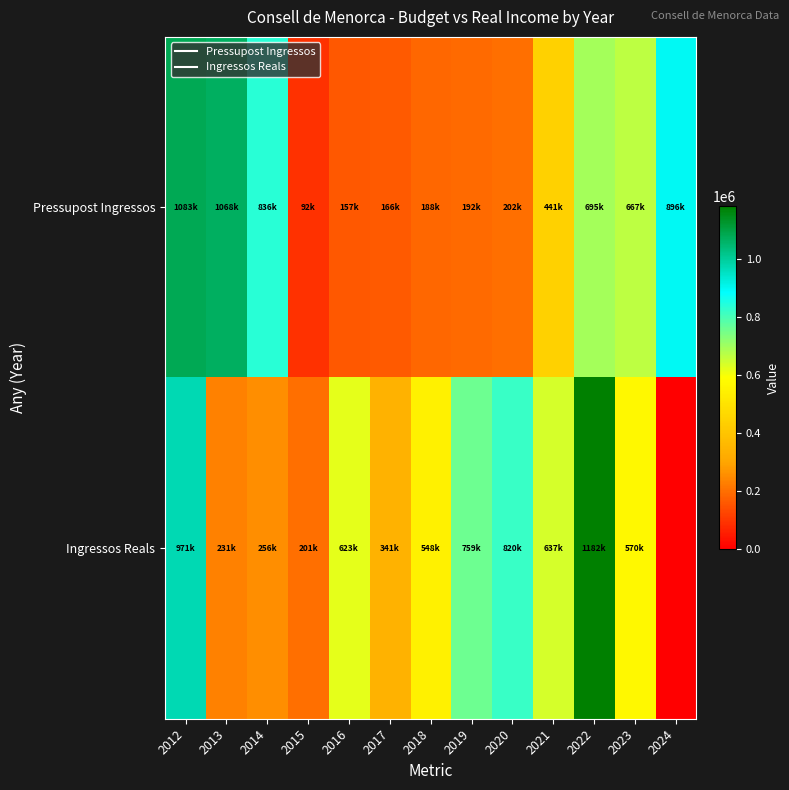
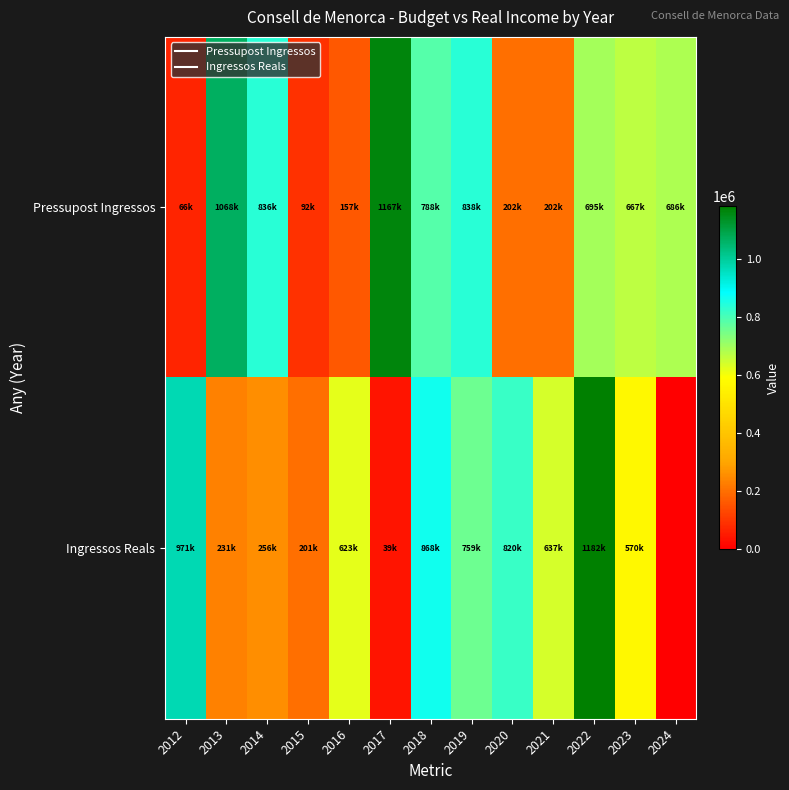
Pressupost Ingressos, 2012: 1083k -> 66k
Pressupost Ingressos, 2017: 166k -> 1167k
Pressupost Ingressos, 2018: 188k -> 788k
Pressupost Ingressos, 2019: 192k -> 838k
Pressupost Ingressos, 2021: 441k -> 202k
Pressupost Ingressos, 2024: 896k -> 686k
Ingressos Reals, 2017: 341k -> 39k
Ingressos Reals, 2018: 548k -> 868k
